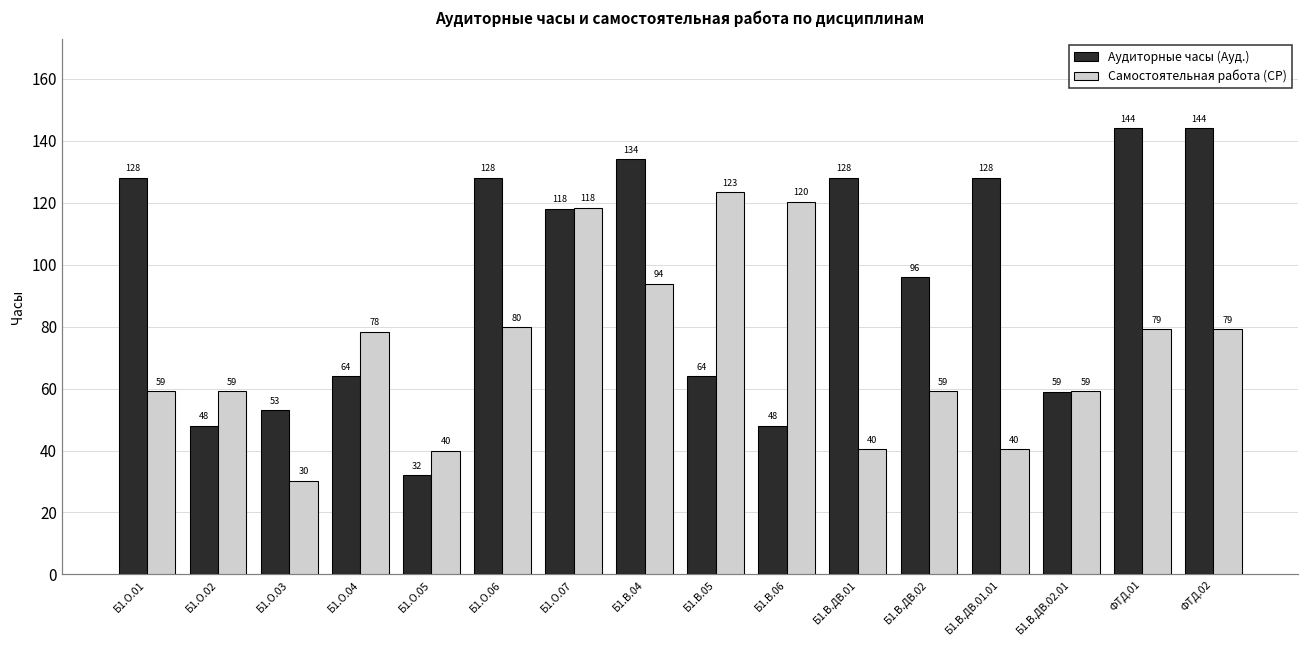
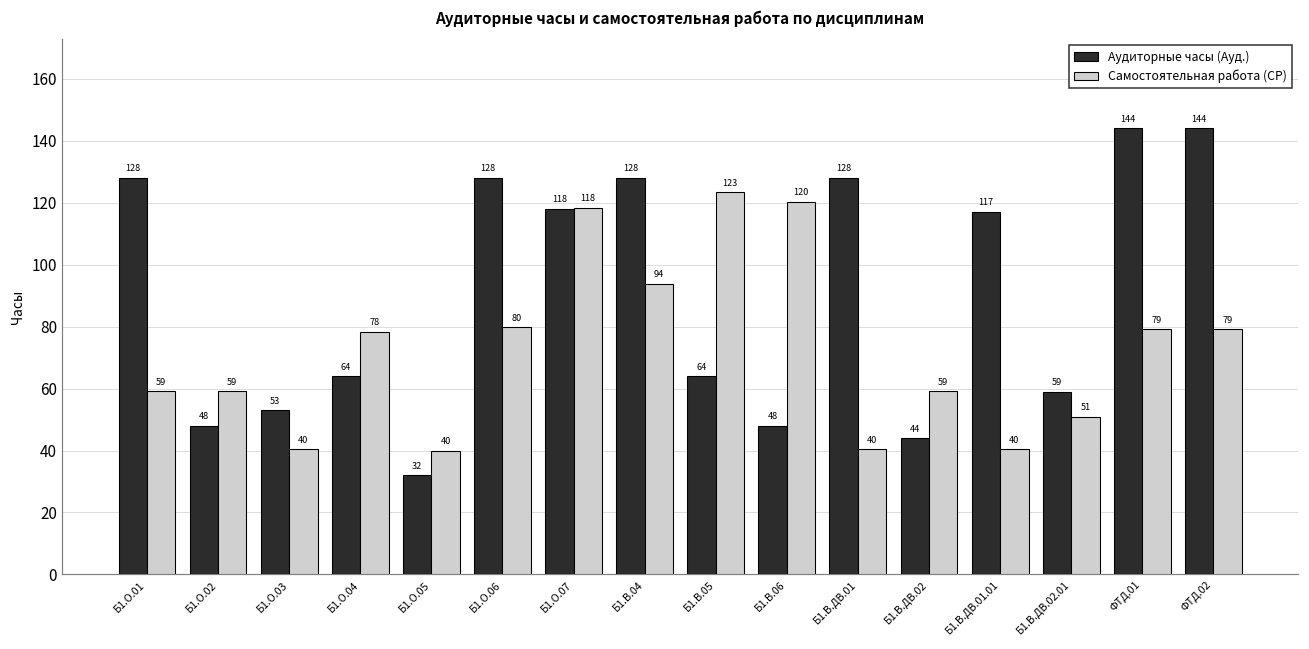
Самостоятельная работа (СР), Б1.О.03: 30 -> 40
Аудиторные часы (Ауд.), Б1.В.04: 134 -> 128
Аудиторные часы (Ауд.), Б1.В.ДВ.02: 96 -> 44
Аудиторные часы (Ауд.), Б1.В.ДВ.01.01: 128 -> 117
Самостоятельная работа (СР), Б1.В.ДВ.02.01: 59 -> 51
